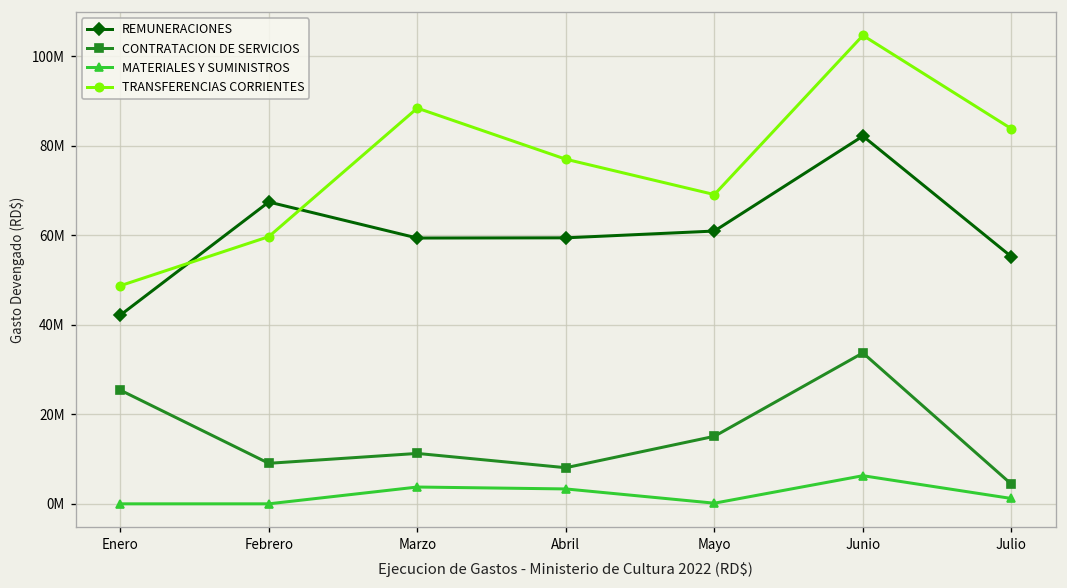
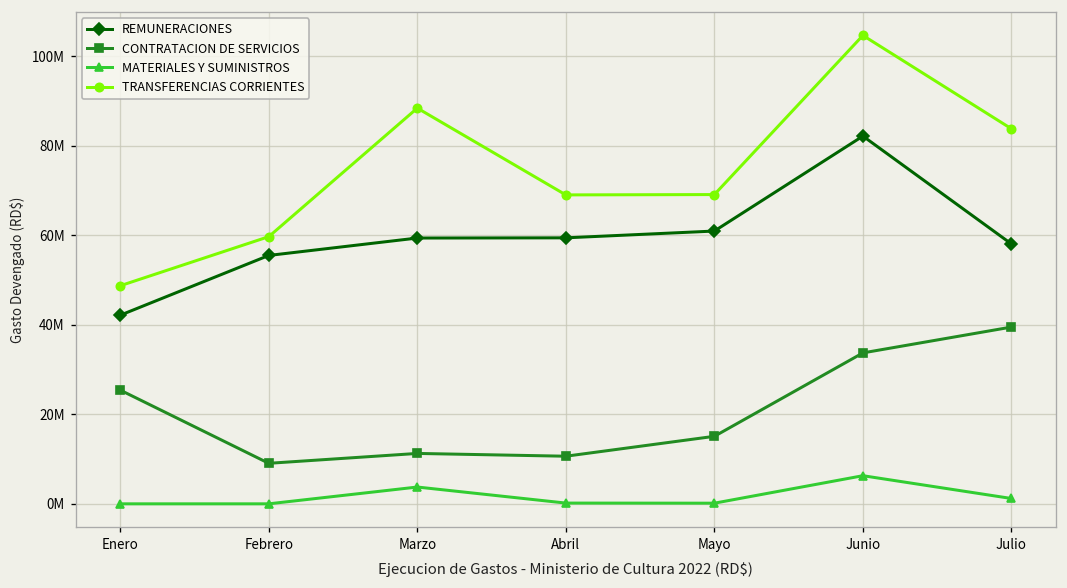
REMUNERACIONES, Febrero: 67000000 -> 56000000
CONTRATACION DE SERVICIOS, Abril: 8000000 -> 11000000
MATERIALES Y SUMINISTROS, Abril: 3000000 -> 0
TRANSFERENCIAS CORRIENTES, Abril: 77000000 -> 69000000
REMUNERACIONES, Julio: 55000000 -> 58000000
CONTRATACION DE SERVICIOS, Julio: 4000000 -> 40000000
